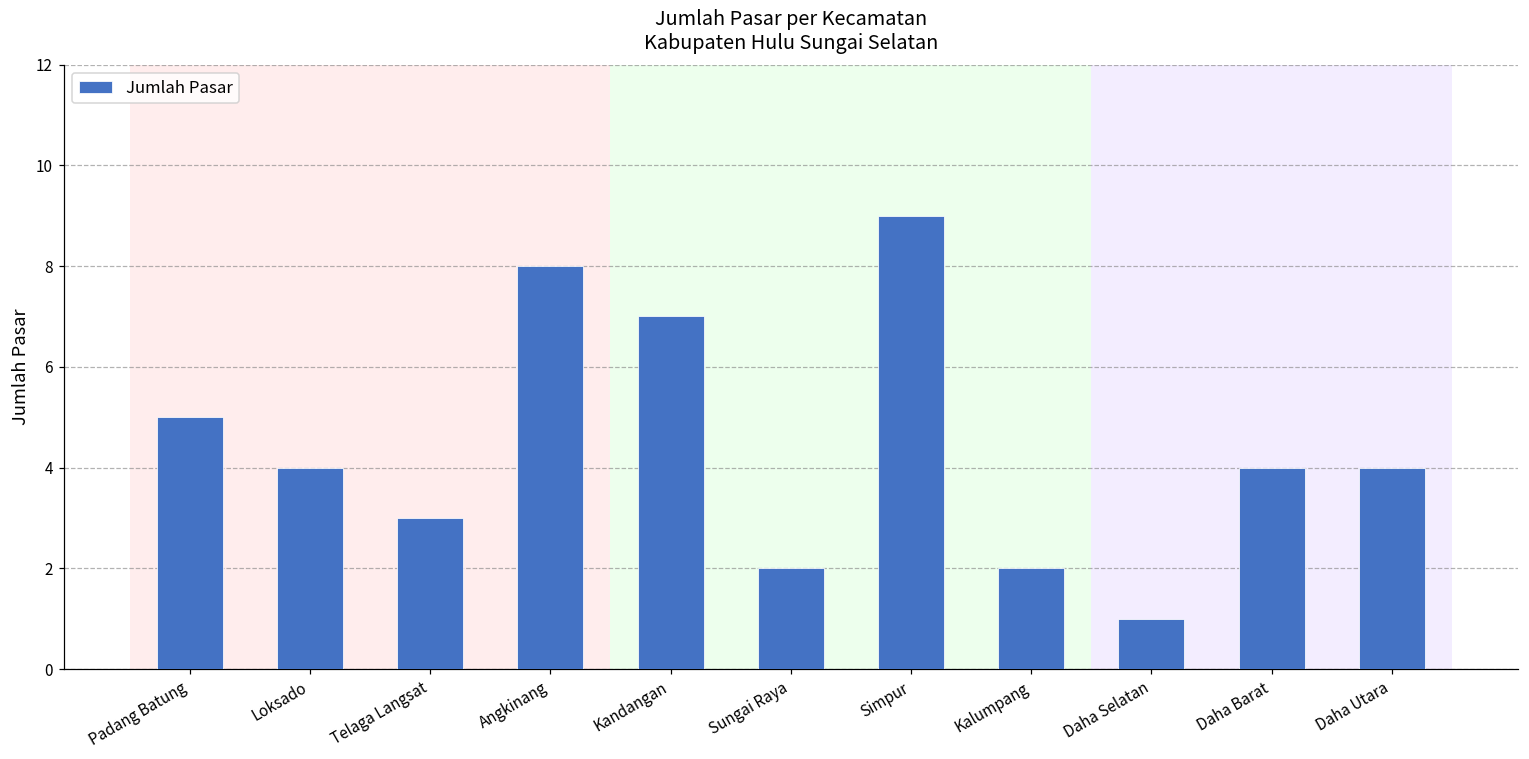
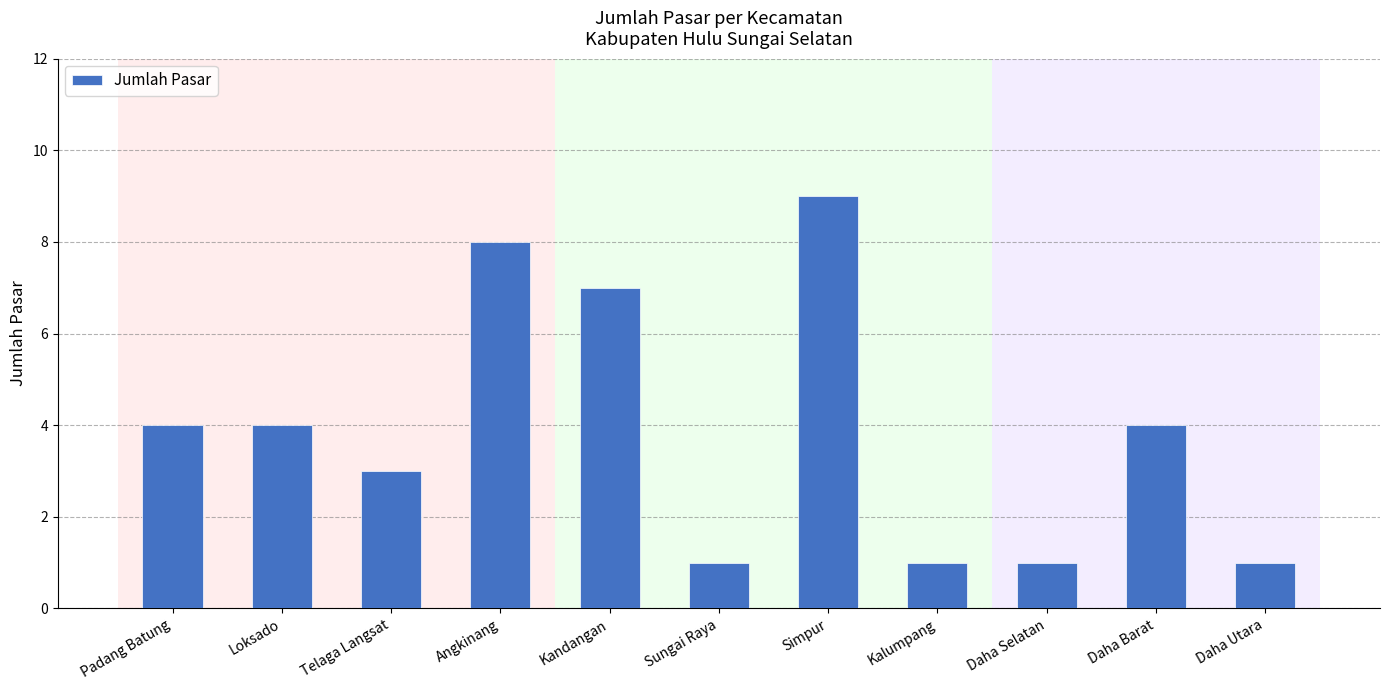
Padang Batung: 5 -> 4
Sungai Raya: 2 -> 1
Kalumpang: 2 -> 1
Daha Utara: 4 -> 1
